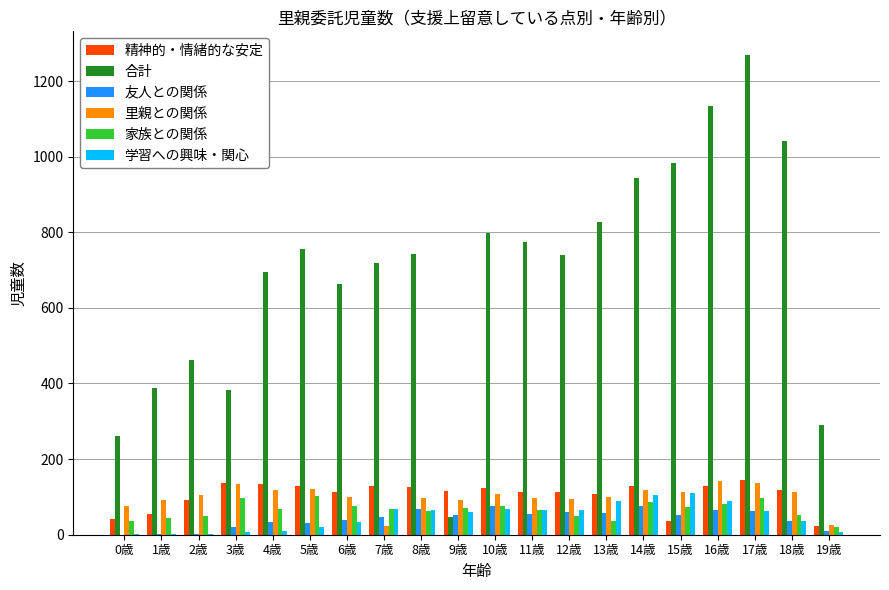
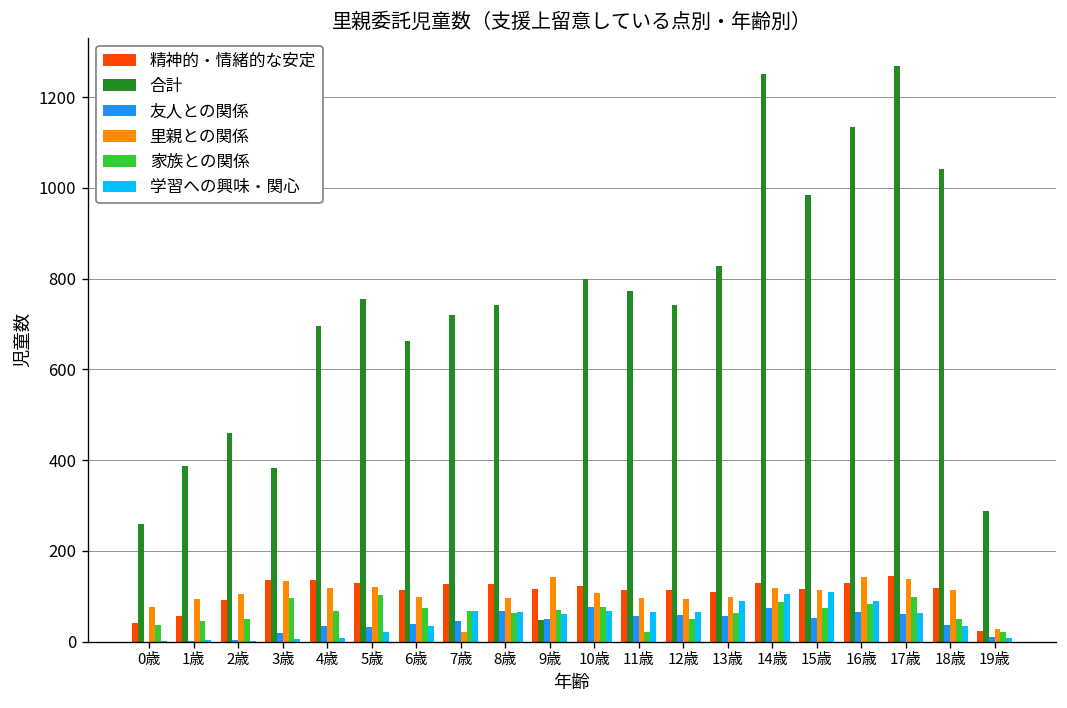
里親との関係, 9歳: 90 -> 140
家族との関係, 11歳: 70 -> 20
家族との関係, 13歳: 40 -> 60
合計, 14歳: 940 -> 1250
精神的・情緒的な安定, 15歳: 40 -> 120
